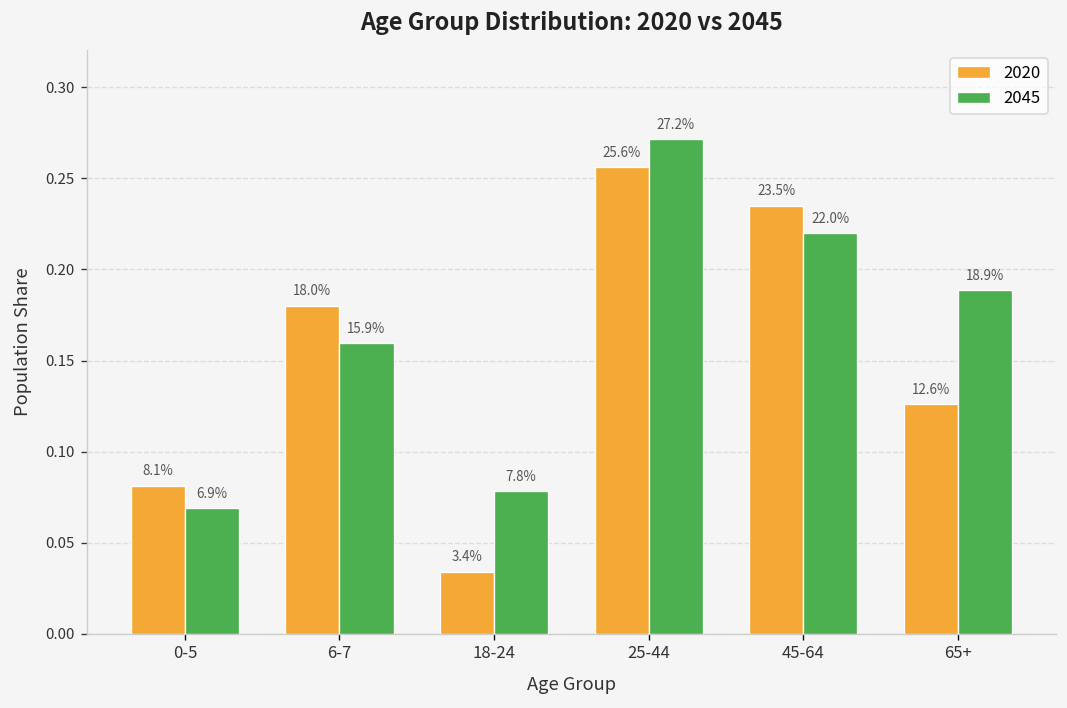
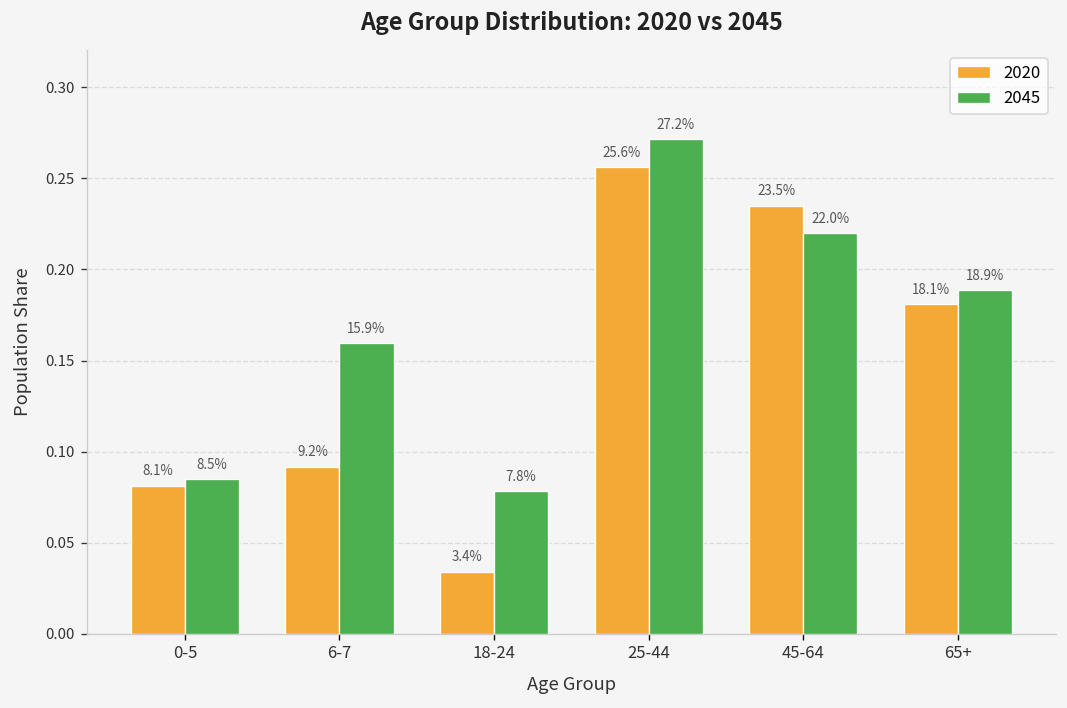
2045, 0-5: 6.9% -> 8.5%
2020, 6-7: 18.0% -> 9.2%
2020, 65+: 12.6% -> 18.1%
